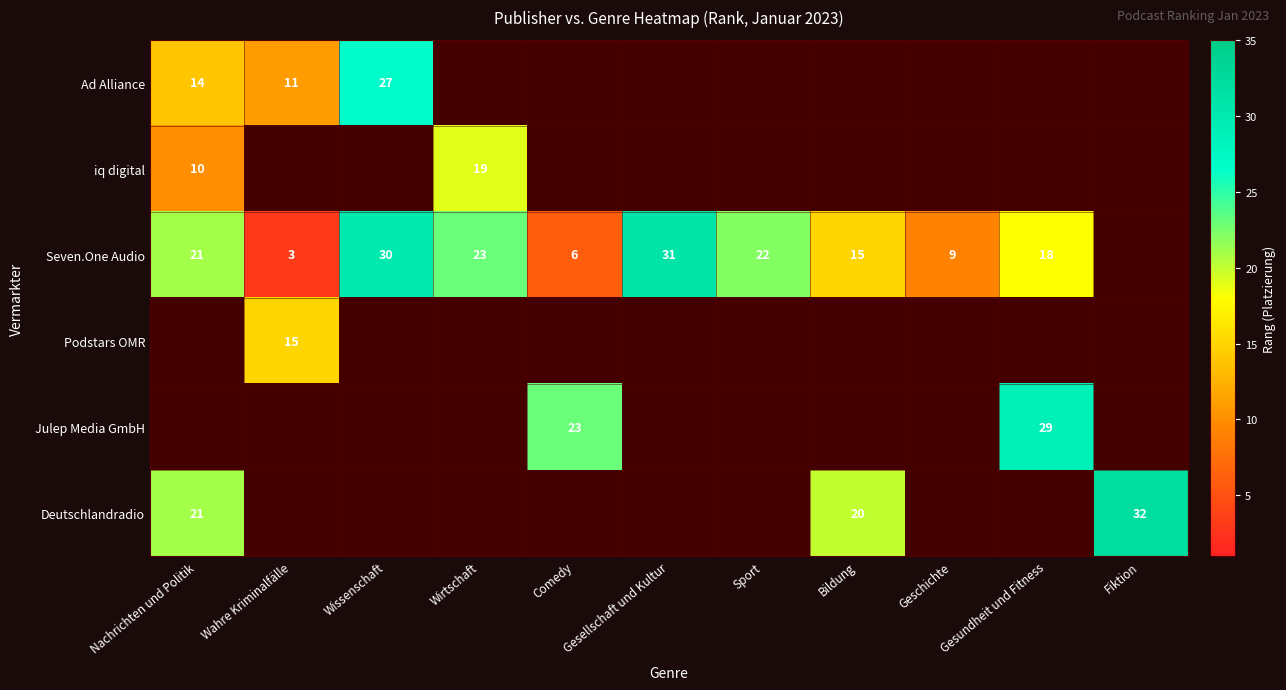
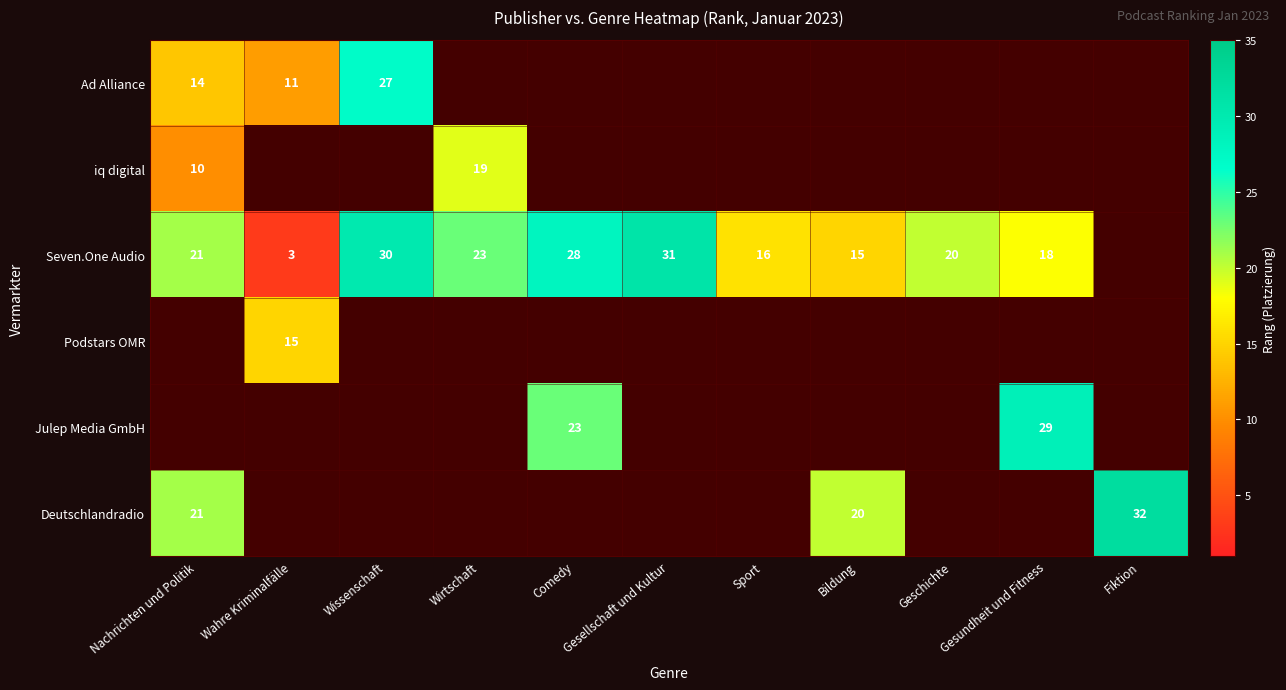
Seven.One Audio, Comedy: 6 -> 28
Seven.One Audio, Sport: 22 -> 16
Seven.One Audio, Geschichte: 9 -> 20
